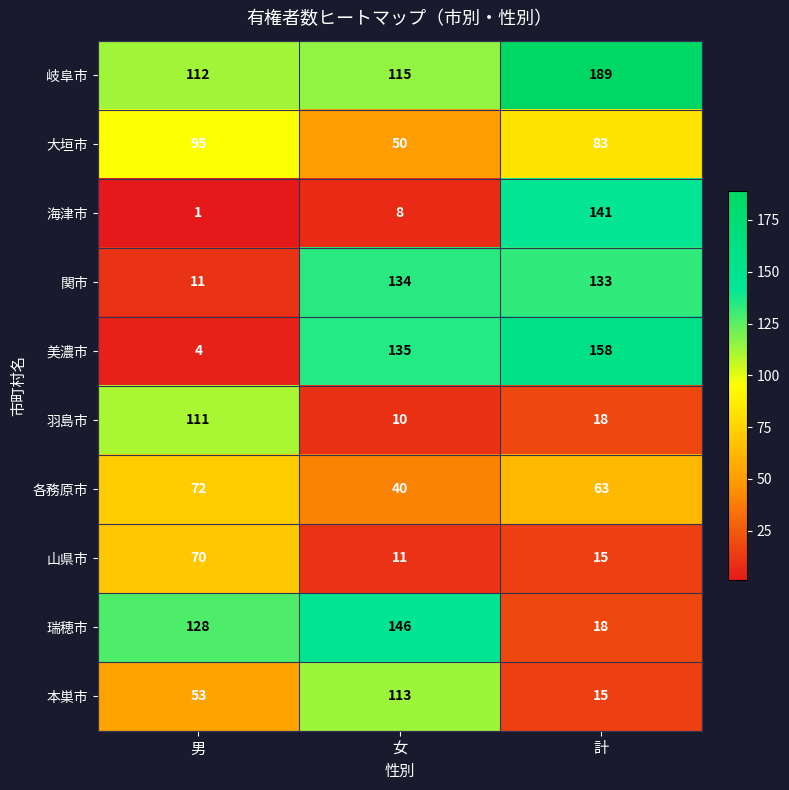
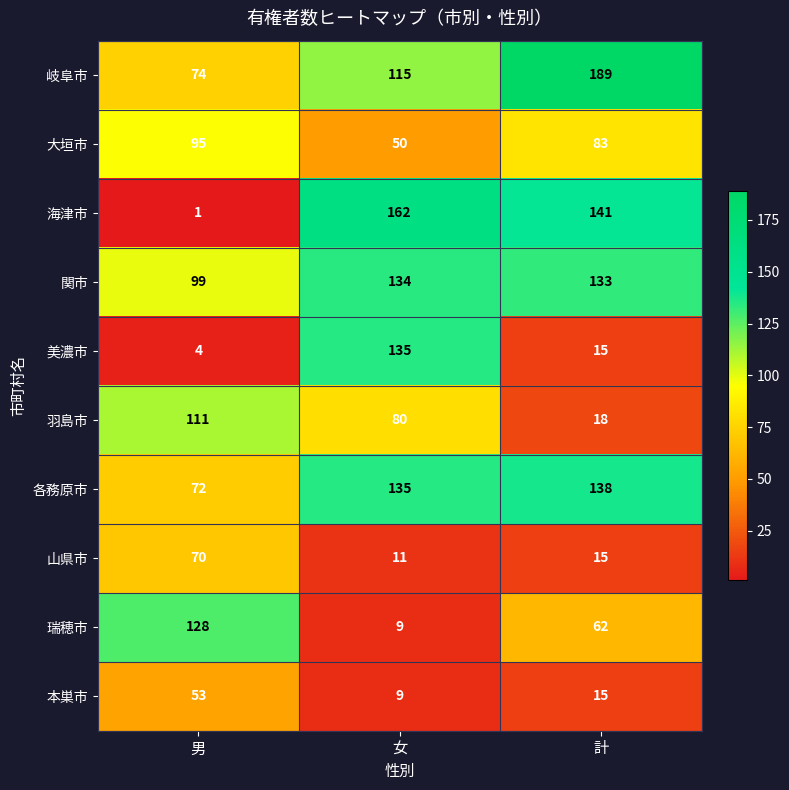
岐阜市, 男: 112 -> 74
海津市, 女: 8 -> 162
関市, 男: 11 -> 99
美濃市, 計: 158 -> 15
羽島市, 女: 10 -> 80
各務原市, 女: 40 -> 135
各務原市, 計: 63 -> 138
瑞穂市, 女: 146 -> 9
瑞穂市, 計: 18 -> 62
本巣市, 女: 113 -> 9
